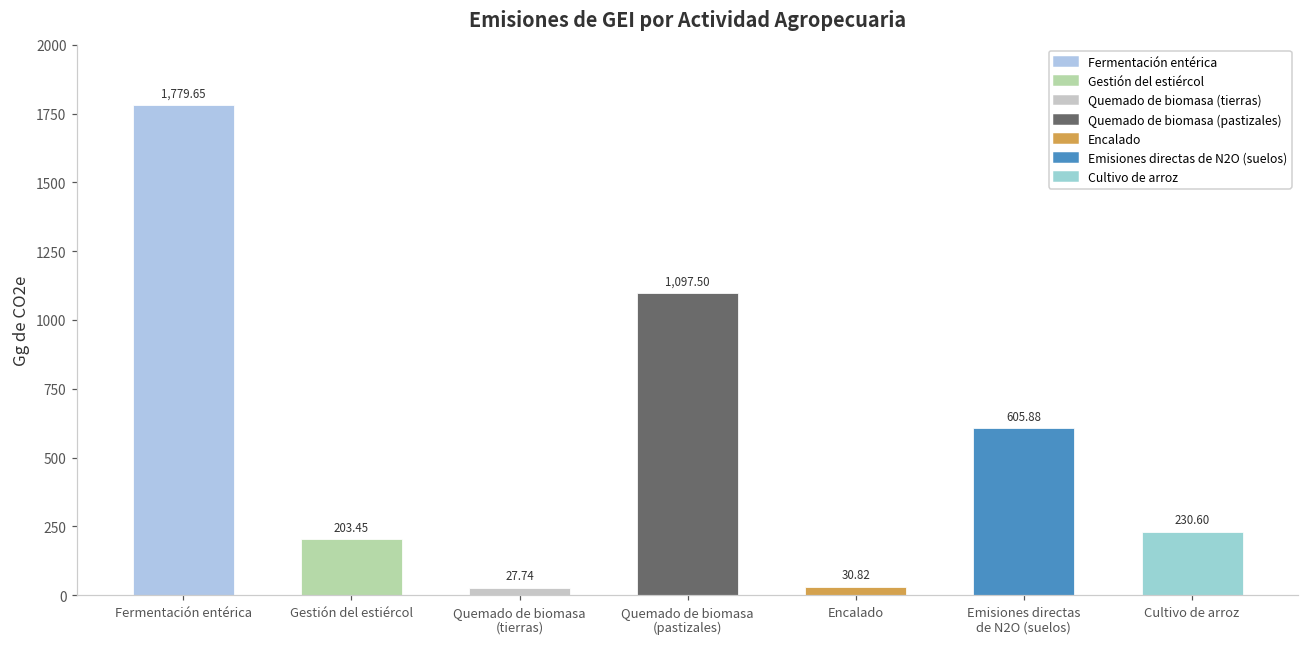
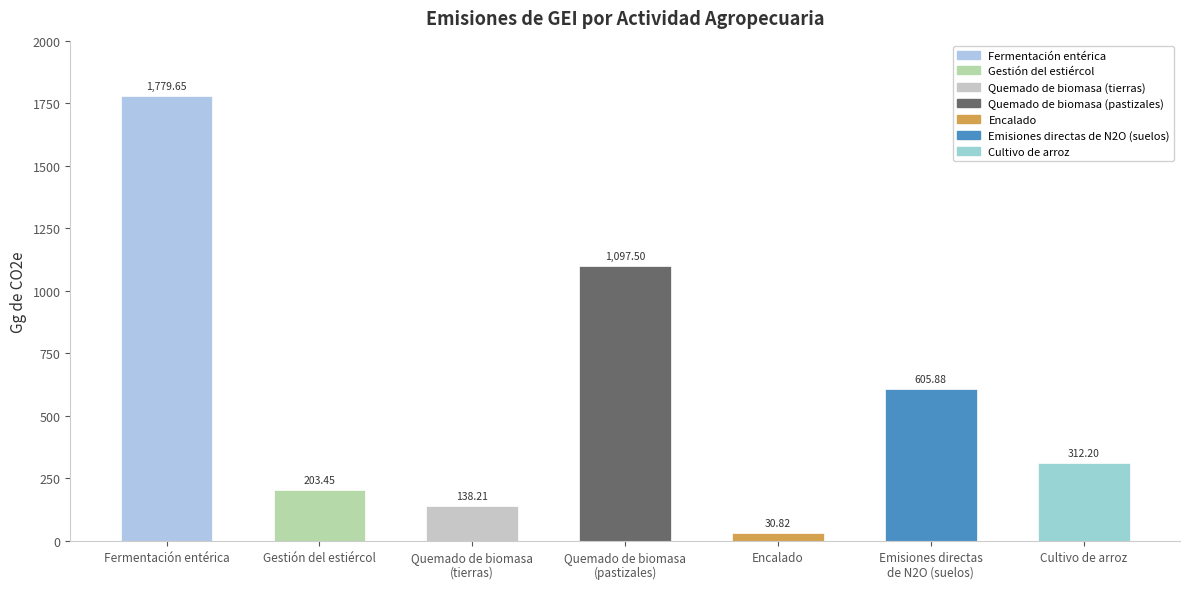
Quemado de biomasa (tierras): 27.74 -> 138.21
Cultivo de arroz: 230.60 -> 312.20
